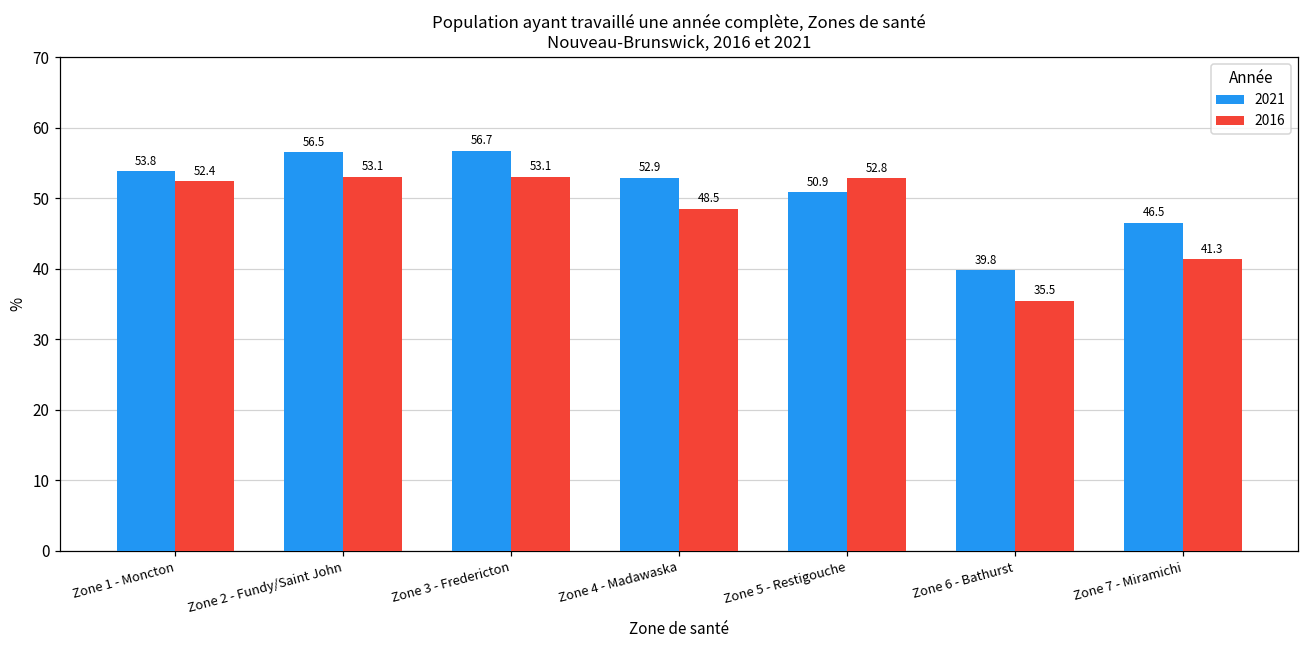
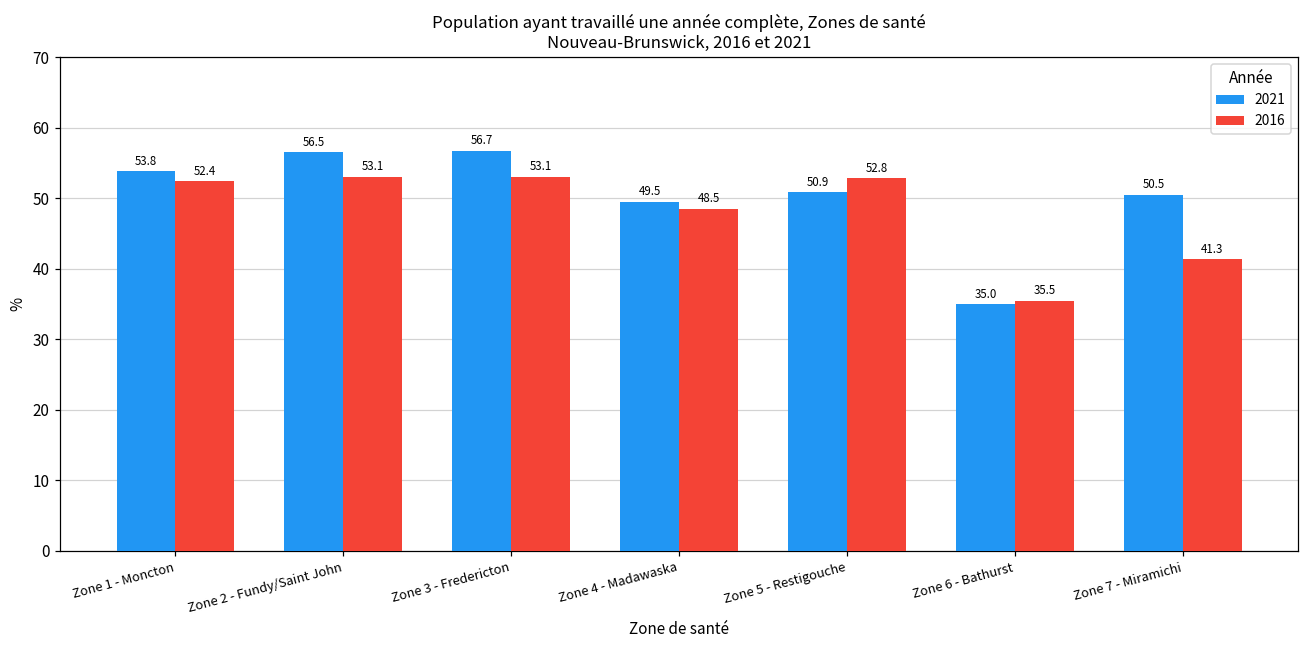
2021, Zone 4 - Madawaska: 52.9 -> 49.5
2021, Zone 6 - Bathurst: 39.8 -> 35.0
2021, Zone 7 - Miramichi: 46.5 -> 50.5
